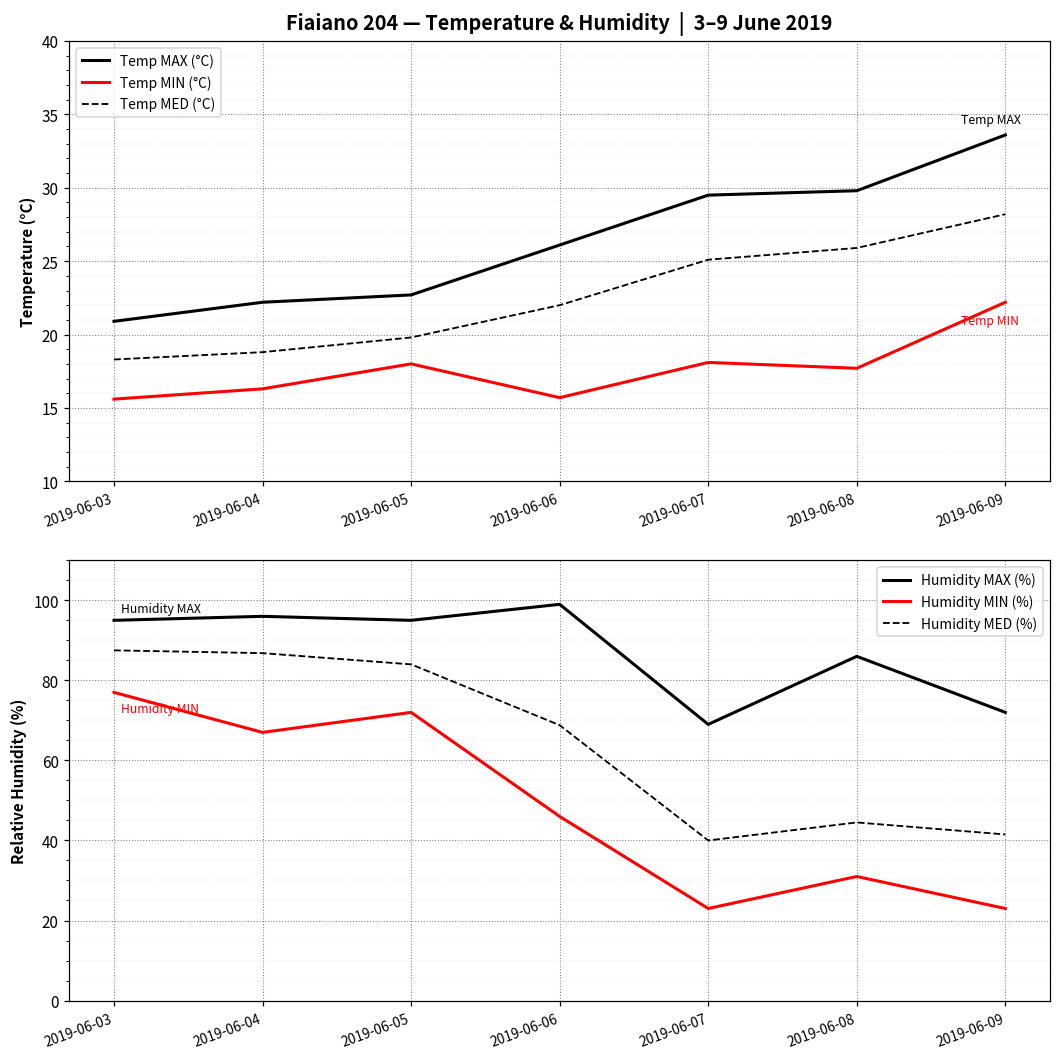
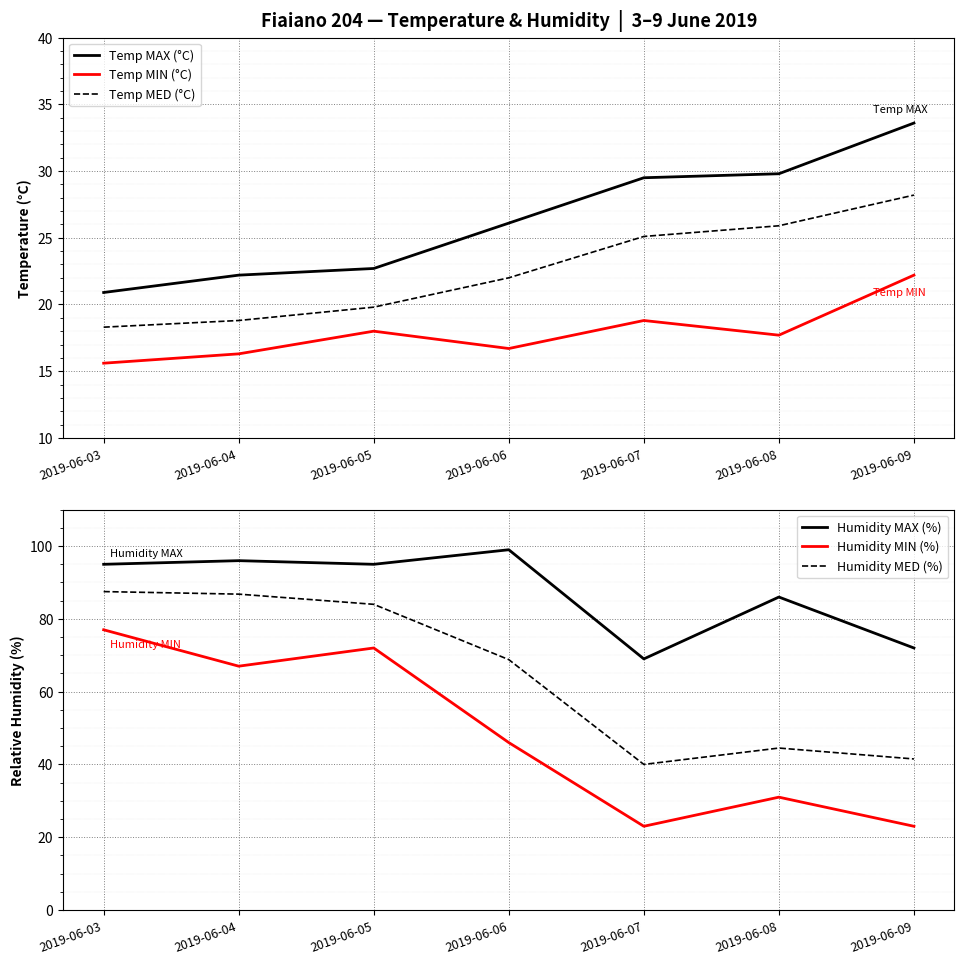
Fiaiano 204 — Temperature & Humidity | 3–9 June 2019, Temp MIN (°C), 2019-06-06: 15.7 -> 16.7
Fiaiano 204 — Temperature & Humidity | 3–9 June 2019, Temp MIN (°C), 2019-06-07: 18.1 -> 18.8
